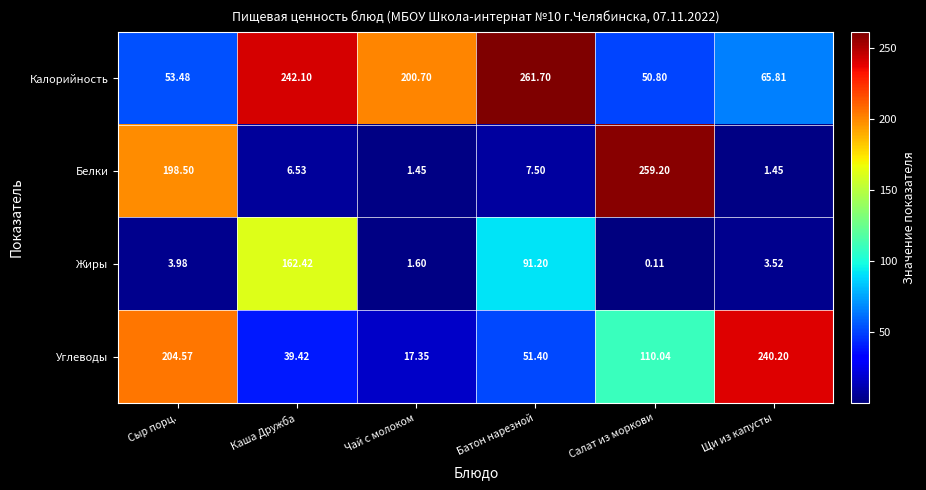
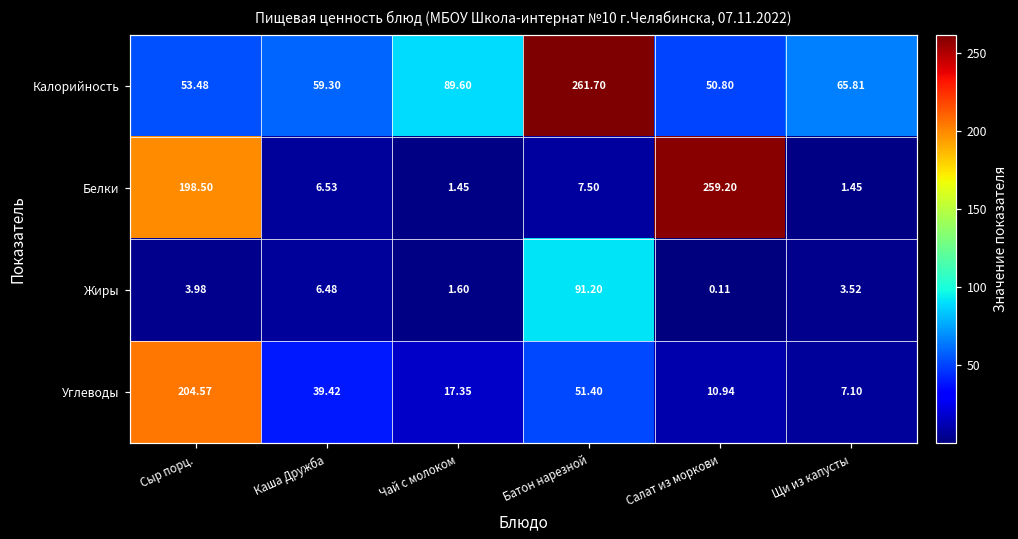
Калорийность, Каша Дружба: 242.10 -> 59.30
Калорийность, Чай с молоком: 200.70 -> 89.60
Жиры, Каша Дружба: 162.42 -> 6.48
Углеводы, Салат из моркови: 110.04 -> 10.94
Углеводы, Щи из капусты: 240.20 -> 7.10
